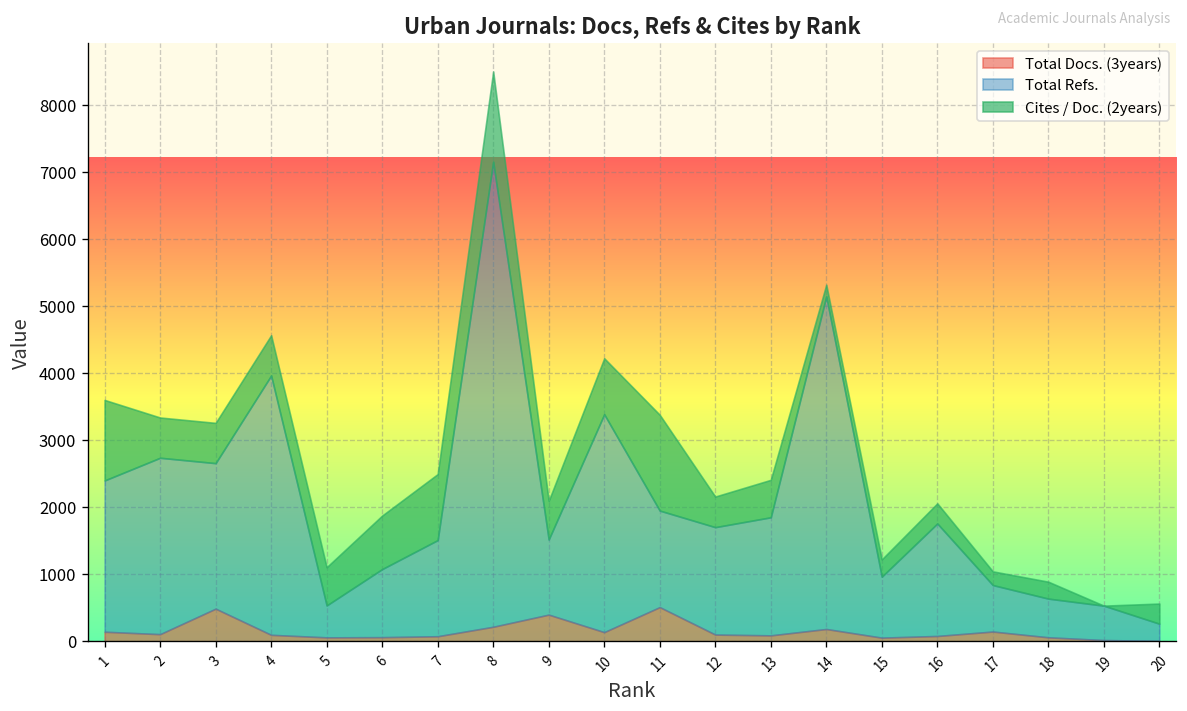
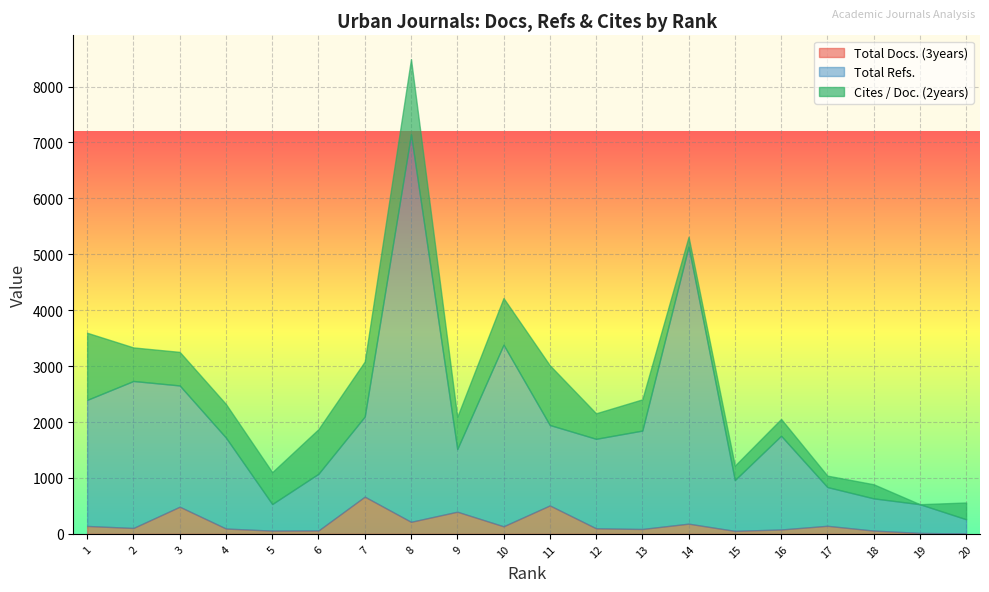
Total Refs., 4: 3900 -> 1600
Total Docs. (3years), 7: 100 -> 700
Cites / Doc. (2years), 11: 1400 -> 1100
